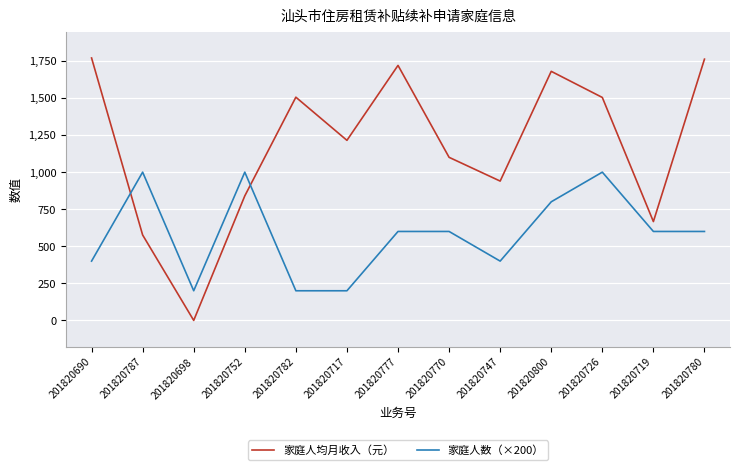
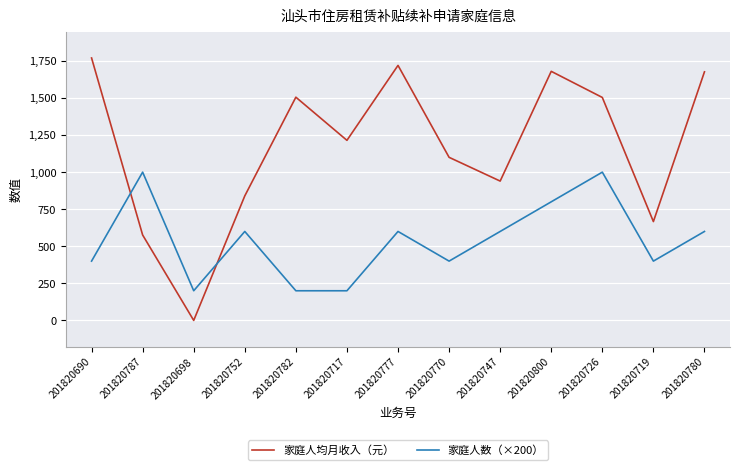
家庭人数（×200）, 201820752: 1,000 -> 600
家庭人数（×200）, 201820770: 600 -> 400
家庭人数（×200）, 201820747: 400 -> 600
家庭人数（×200）, 201820719: 600 -> 400
家庭人均月收入（元）, 201820780: 1,760 -> 1,680
